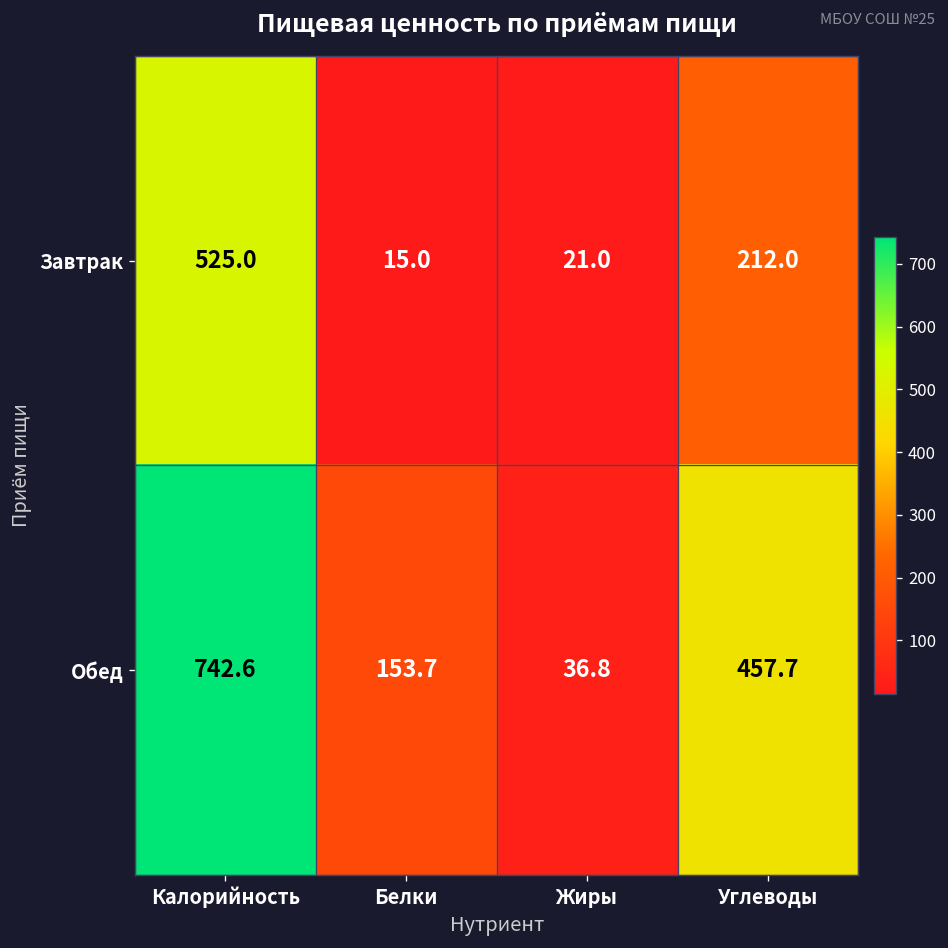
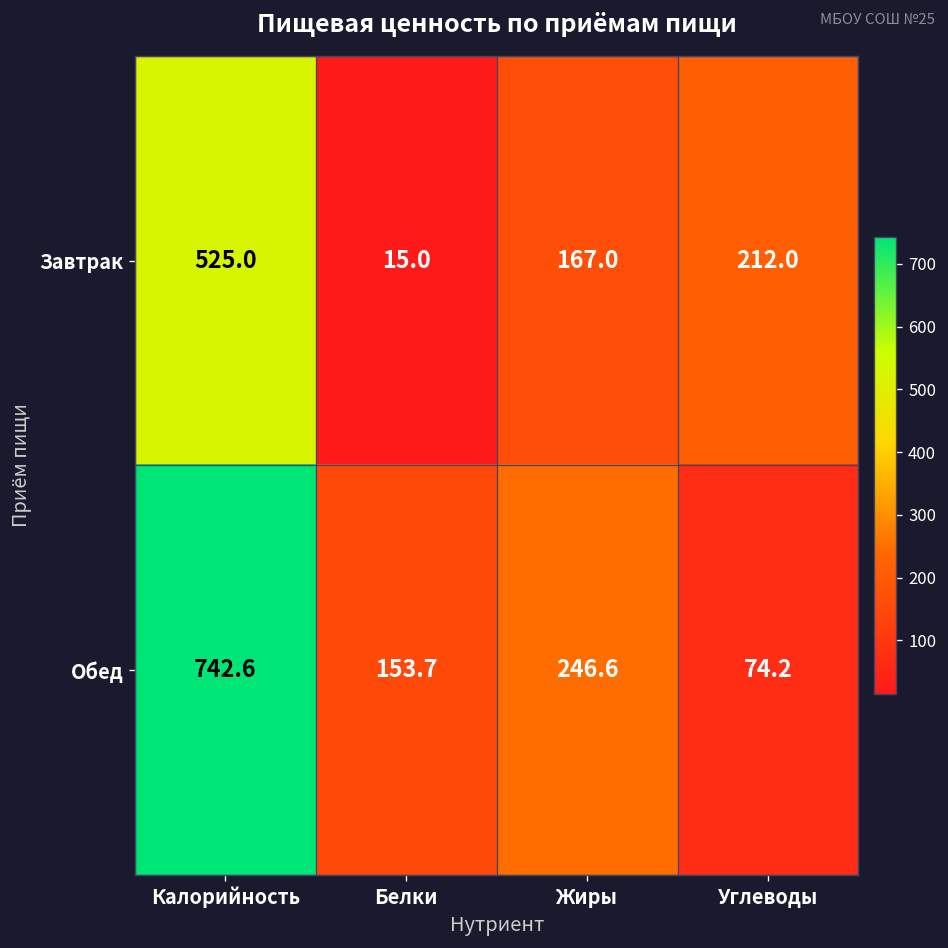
Завтрак, Жиры: 21.0 -> 167.0
Обед, Жиры: 36.8 -> 246.6
Обед, Углеводы: 457.7 -> 74.2
